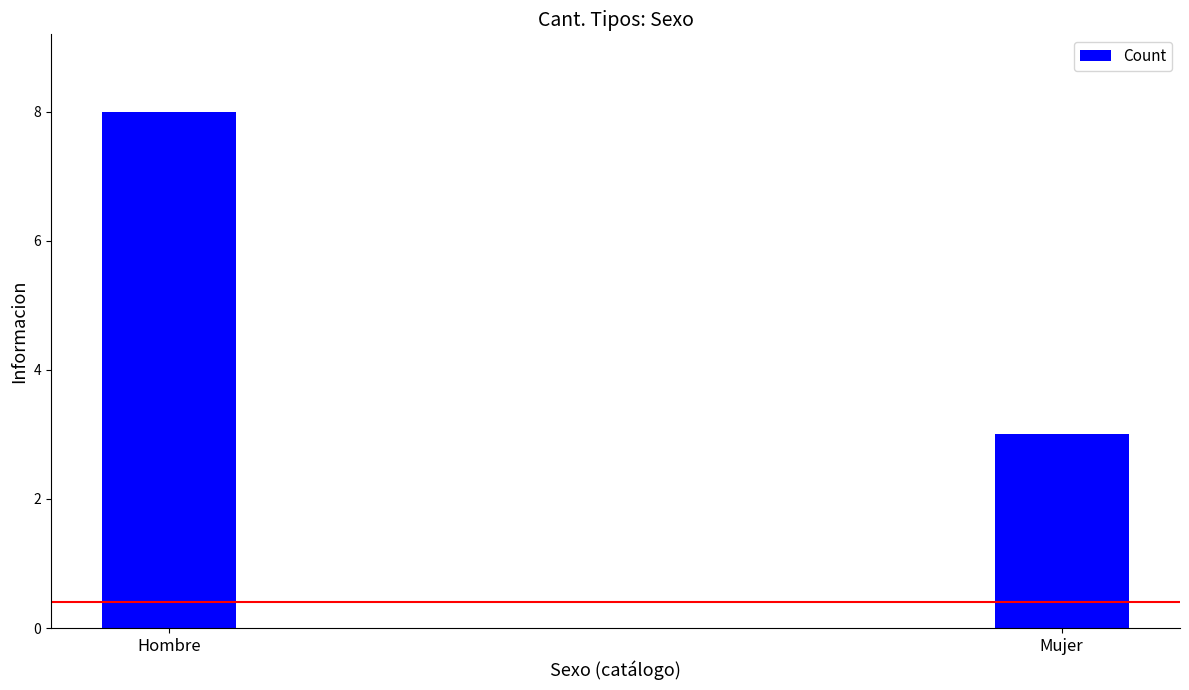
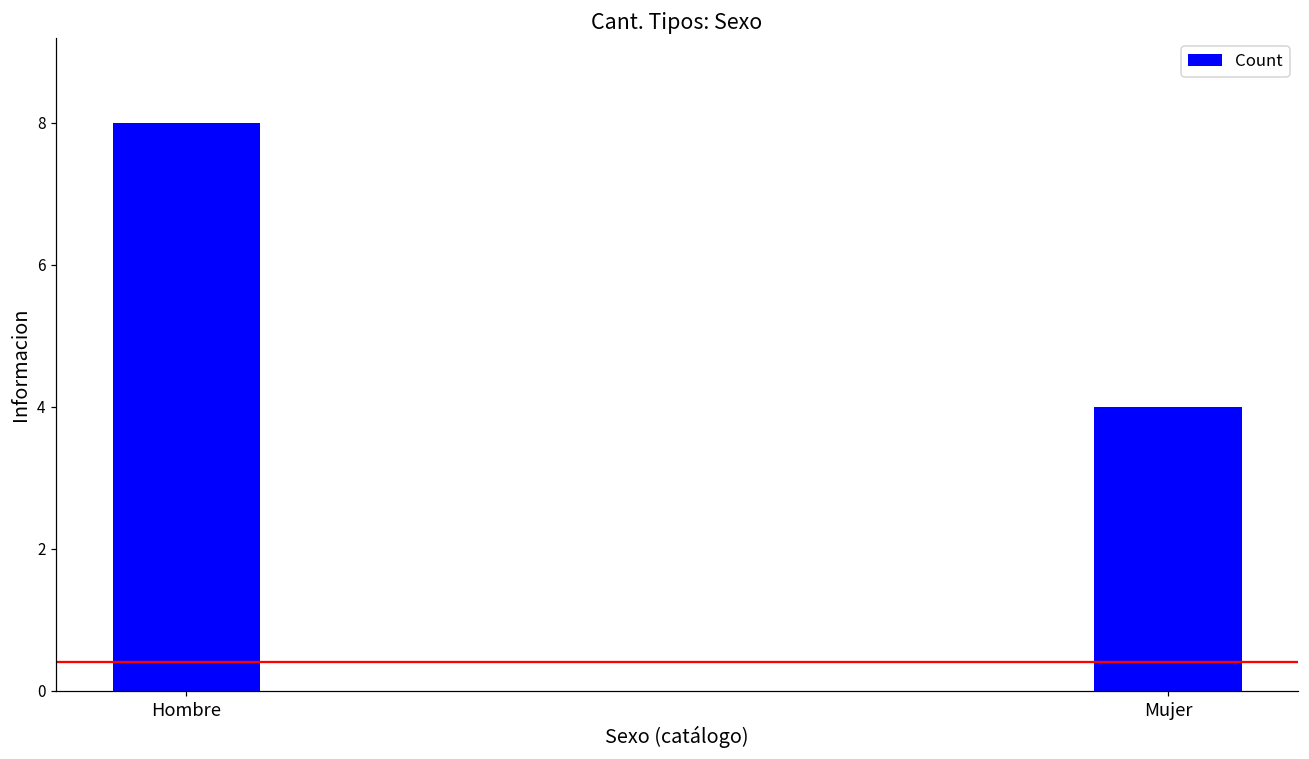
Mujer: 3 -> 4
